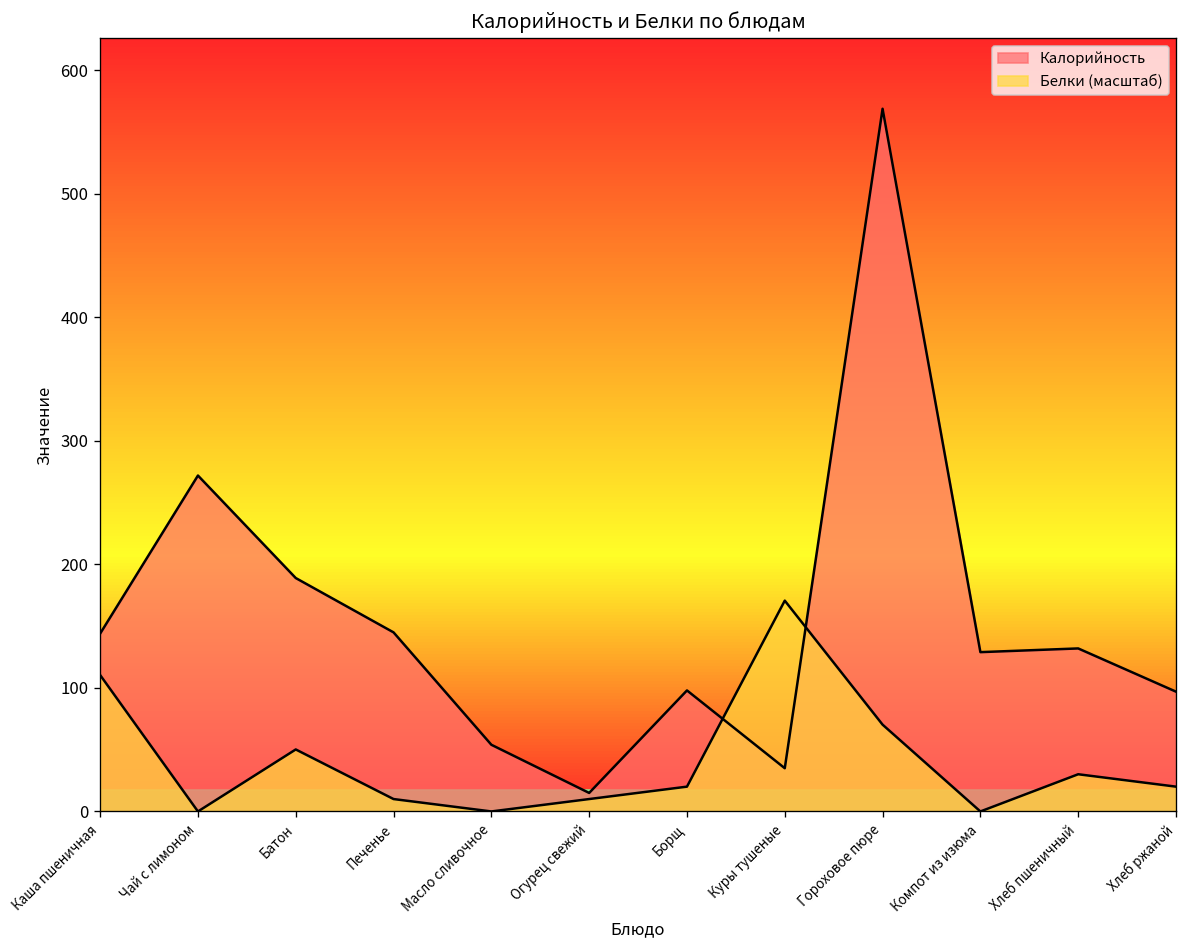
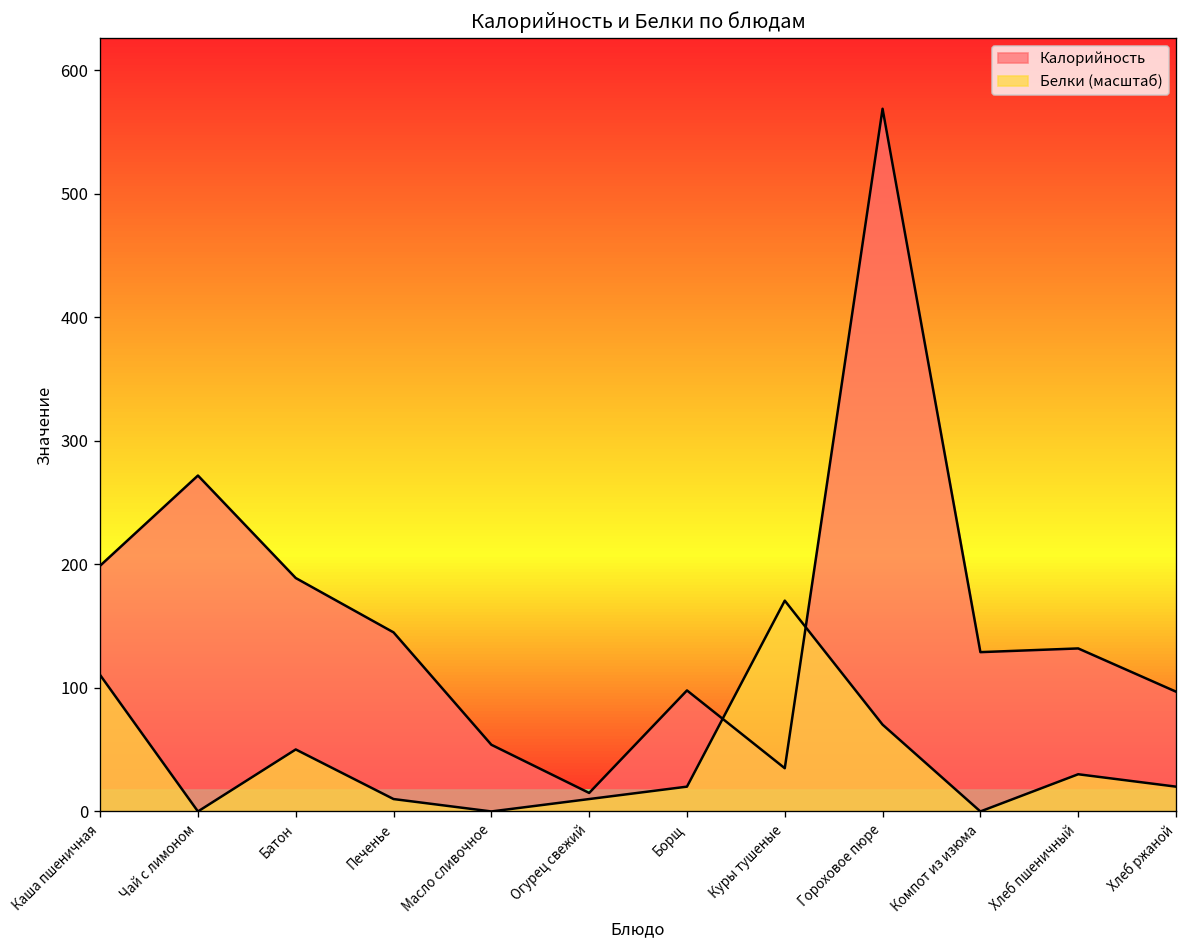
Калорийность, Каша пшеничная: 144 -> 199
